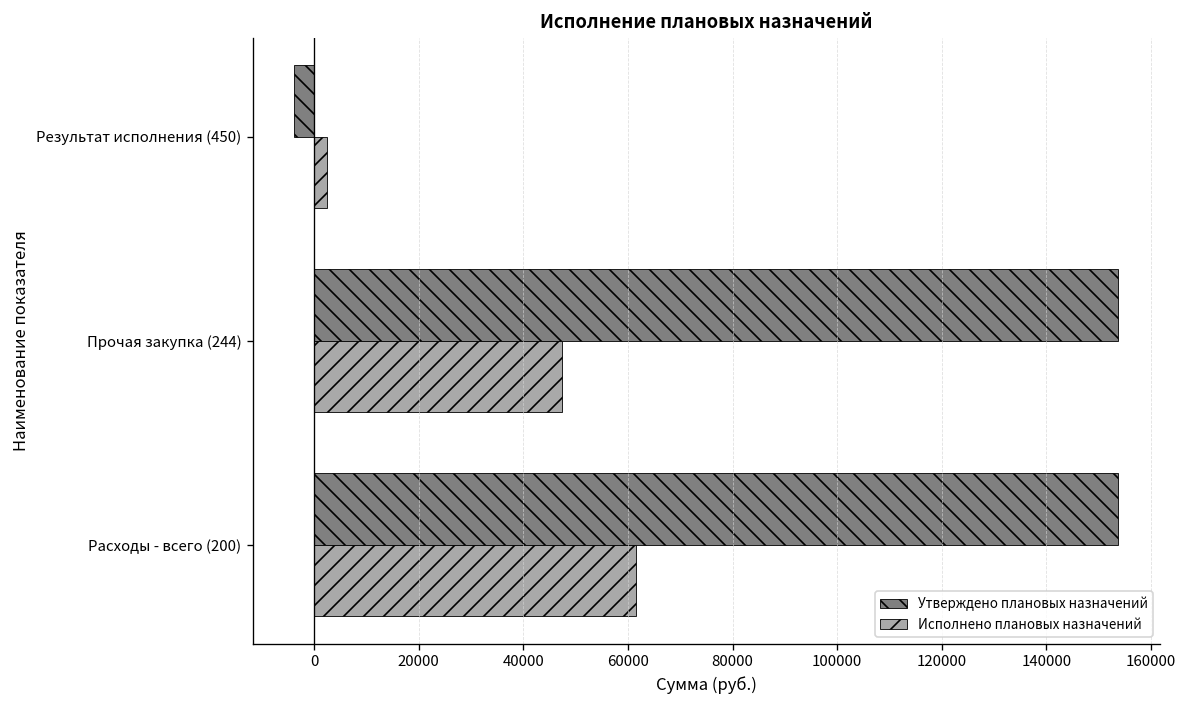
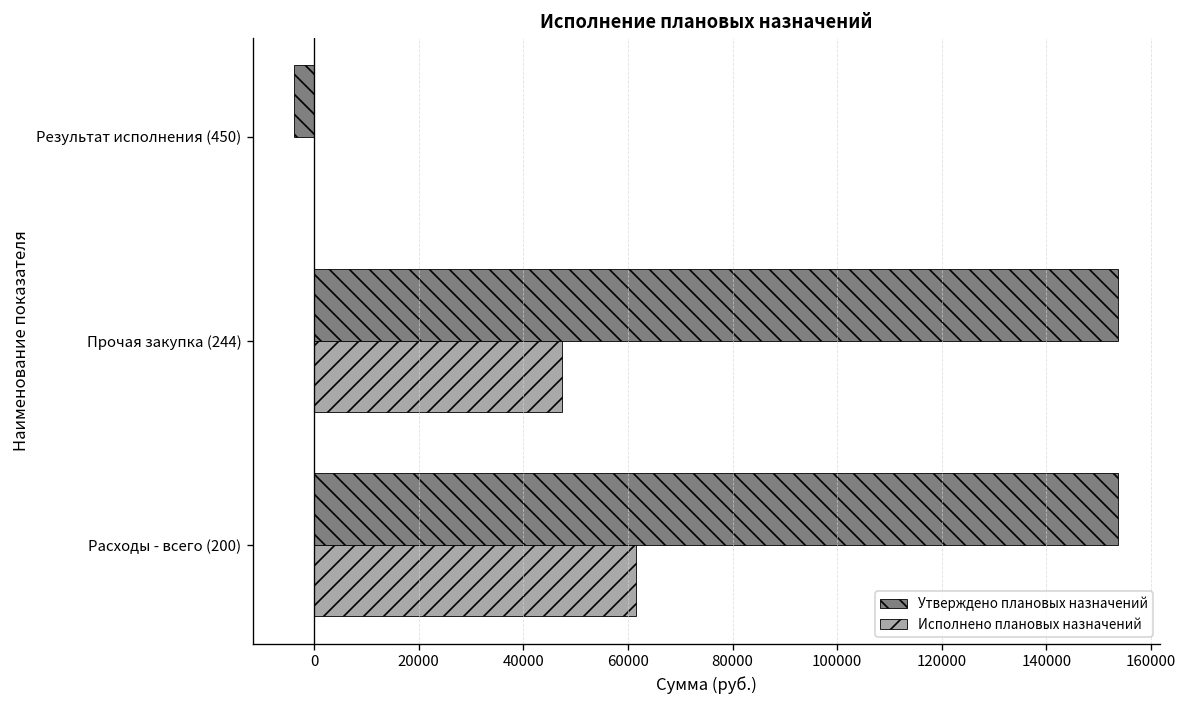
Исполнено плановых назначений, Результат исполнения (450): 2000 -> 0
